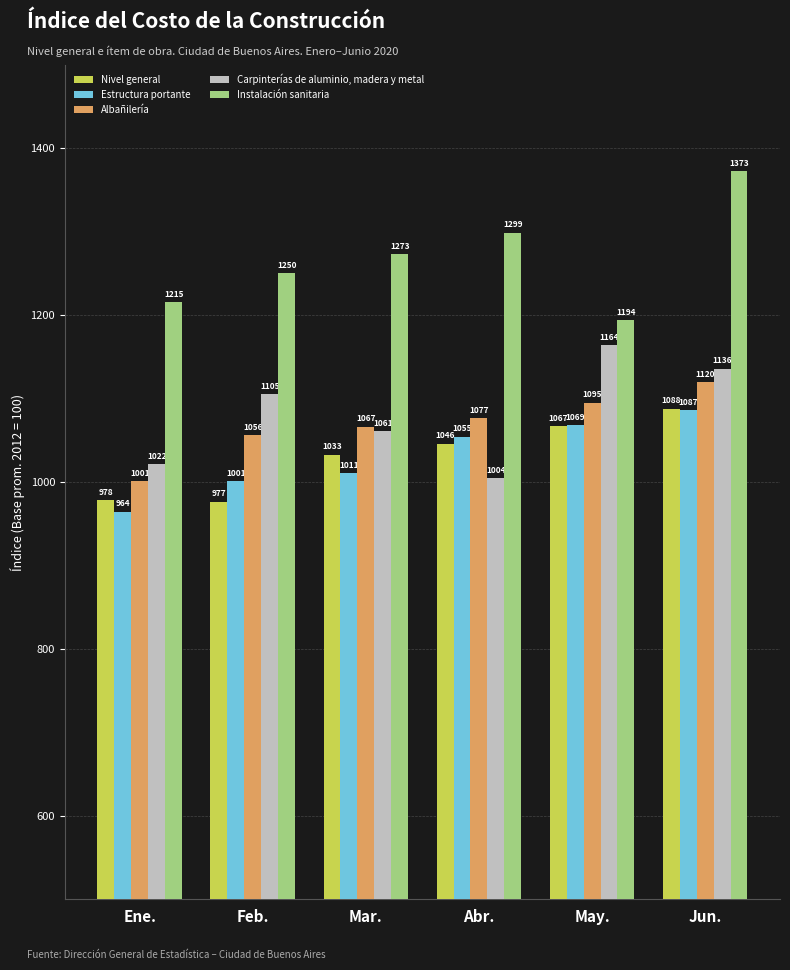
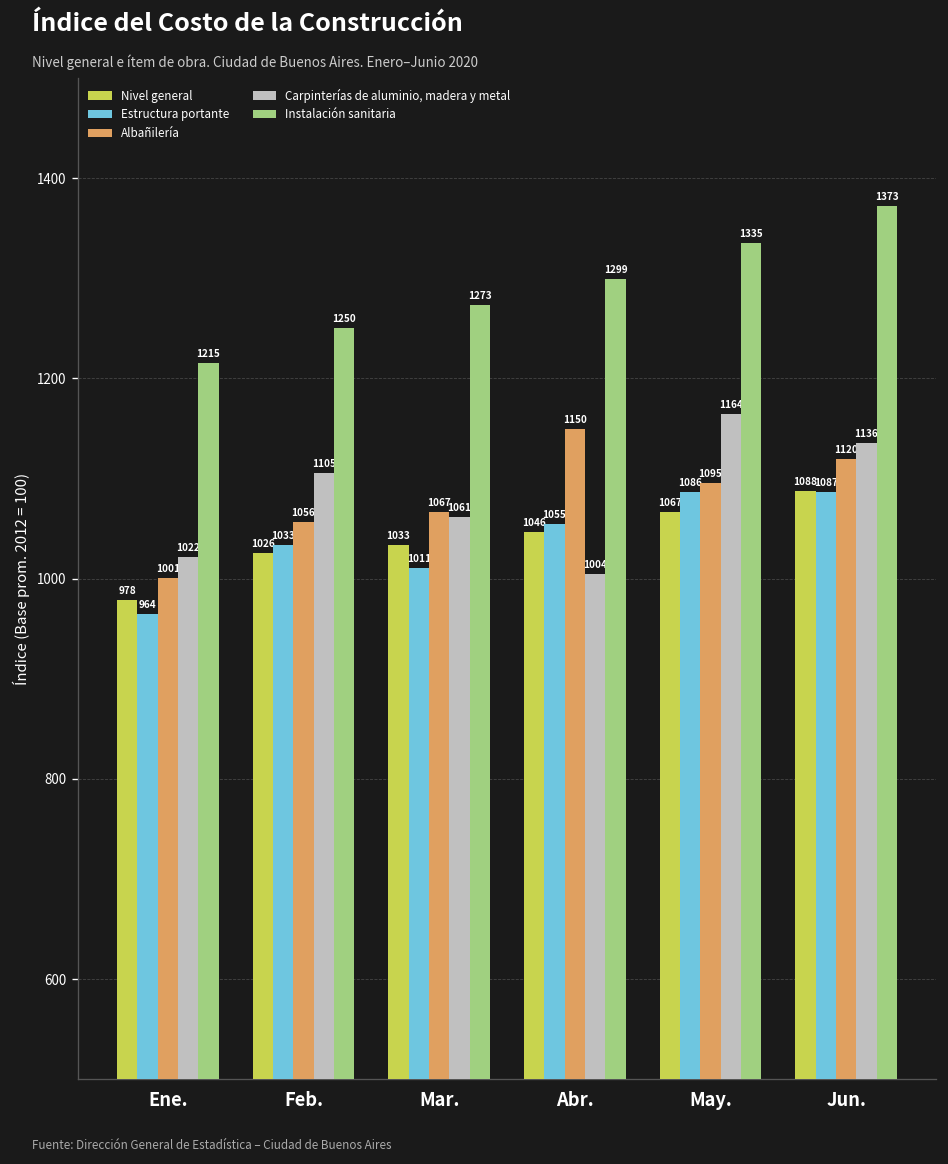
Nivel general, Feb.: 977 -> 1026
Estructura portante, Feb.: 1001 -> 1033
Albañilería, Abr.: 1077 -> 1150
Estructura portante, May.: 1069 -> 1086
Instalación sanitaria, May.: 1194 -> 1335
